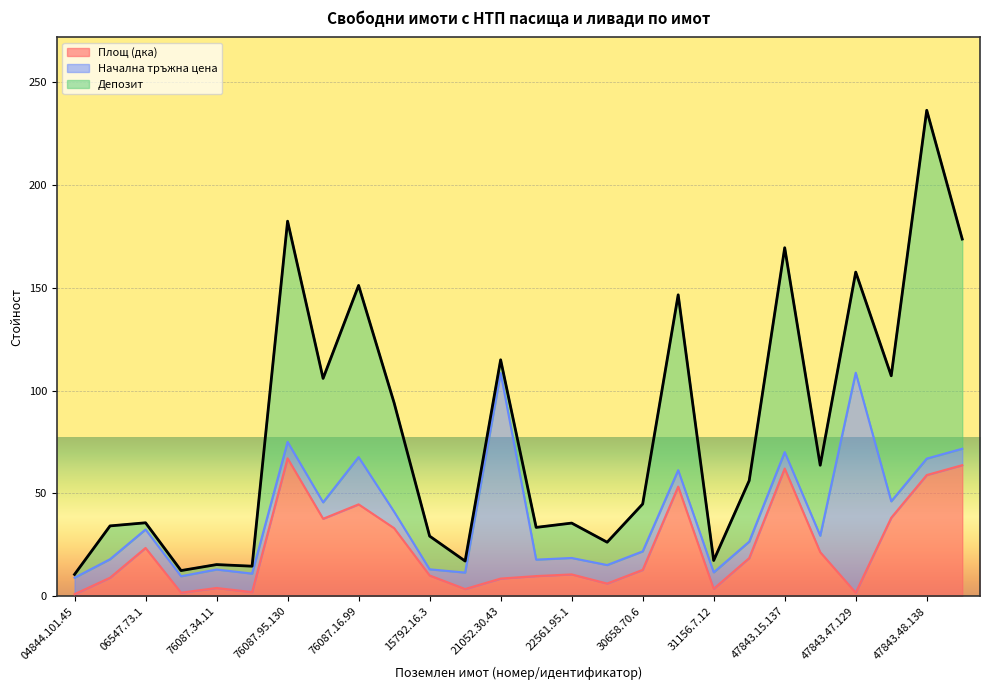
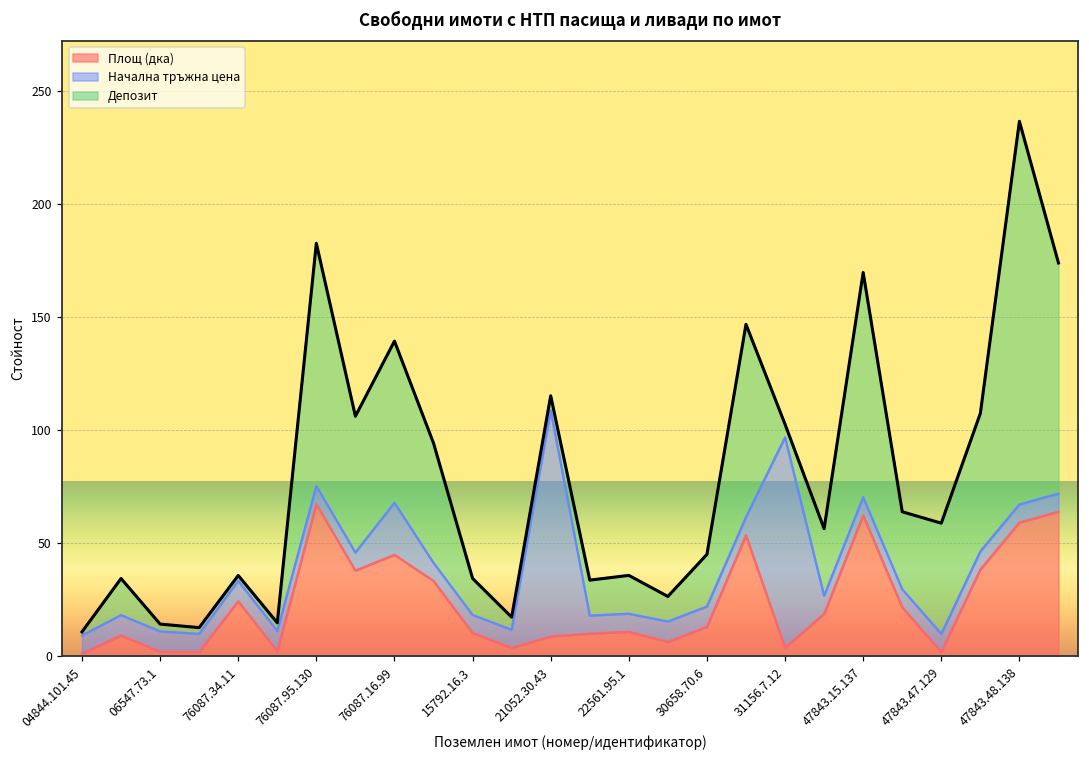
Площ (дка), 06547.73.1: 23 -> 2
Площ (дка), 76087.34.11: 4 -> 24
Депозит, 76087.16.99: 83 -> 71
Начална тръжна цена, 15792.16.3: 3 -> 8
Начална тръжна цена, 31156.7.12: 8 -> 93
Начална тръжна цена, 47843.47.129: 107 -> 8
